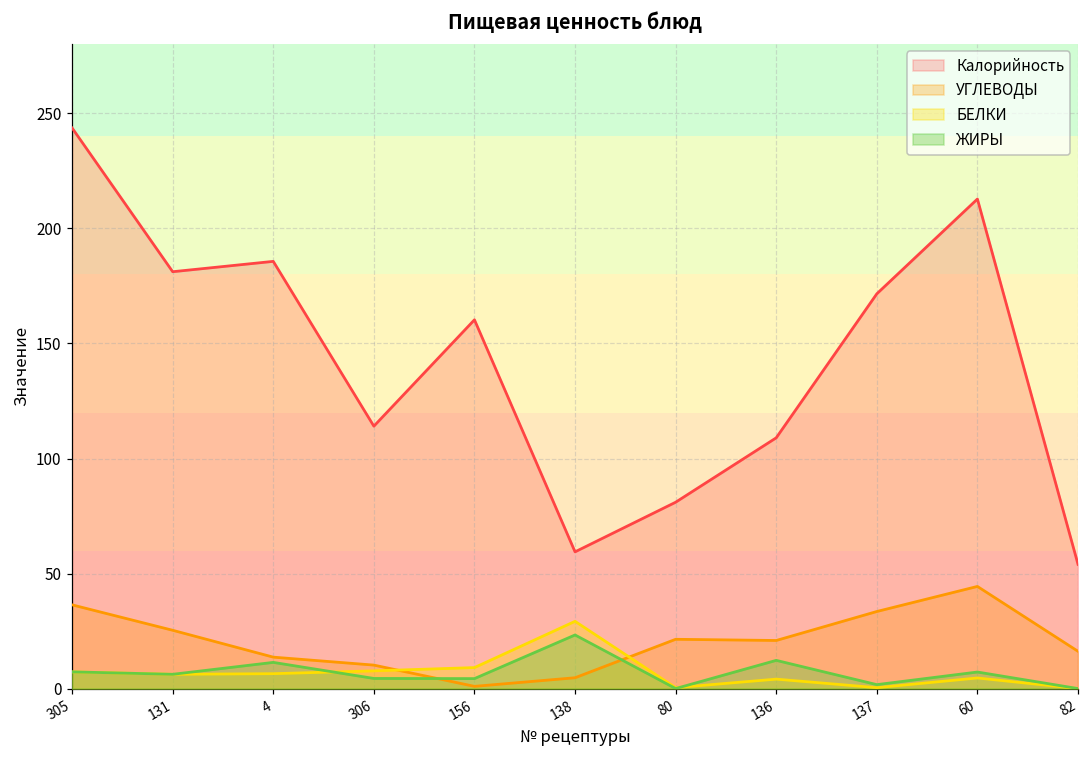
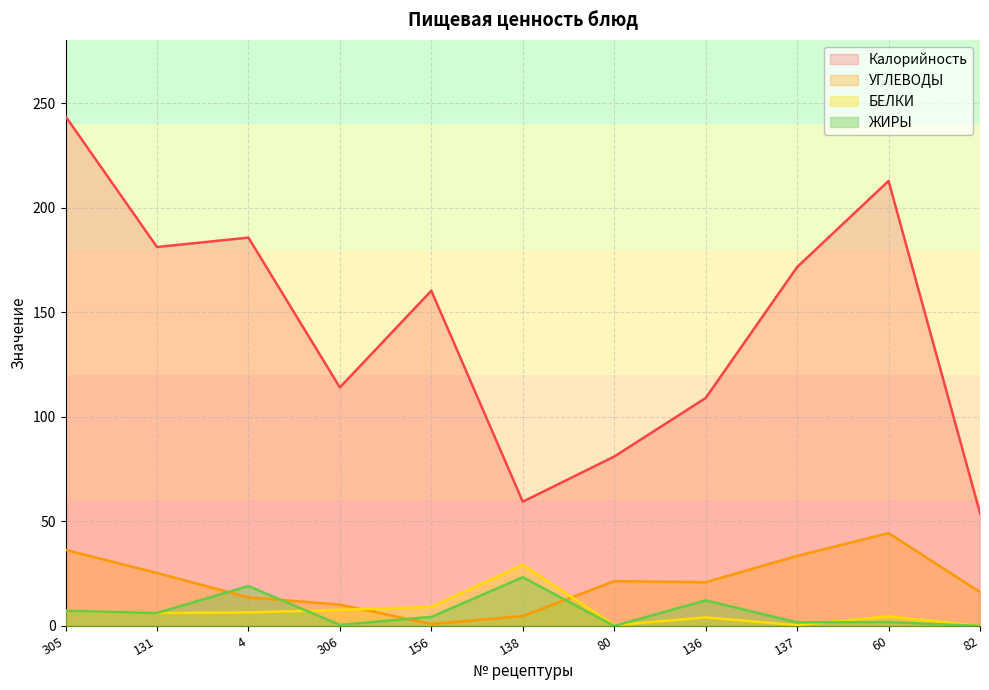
ЖИРЫ, 4: 11 -> 19
ЖИРЫ, 306: 4 -> 1
ЖИРЫ, 60: 7 -> 2
